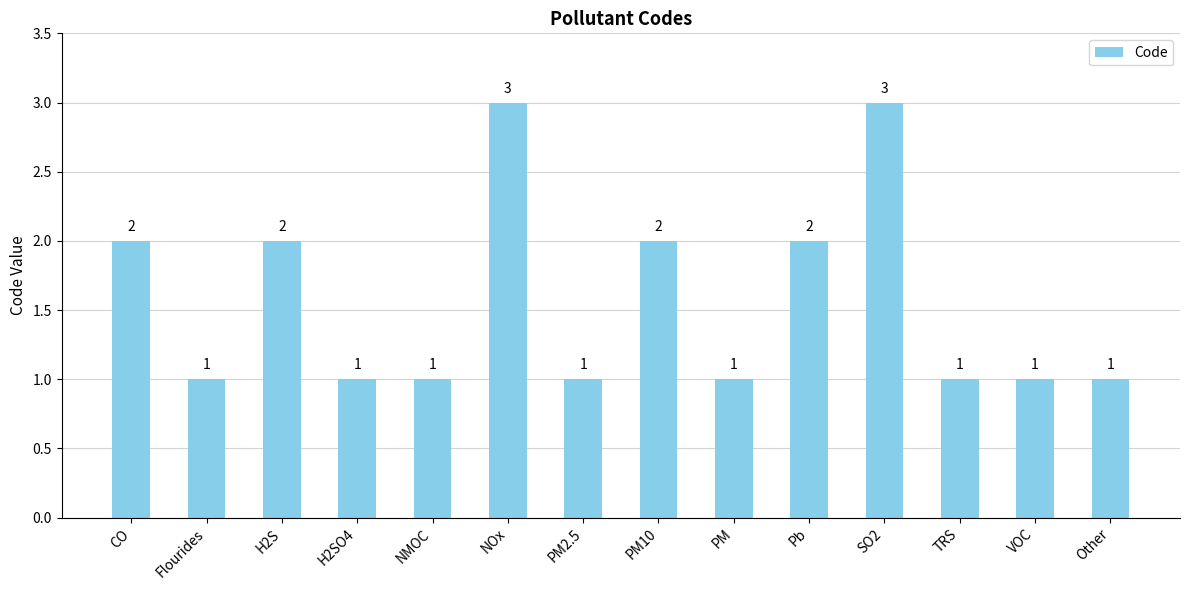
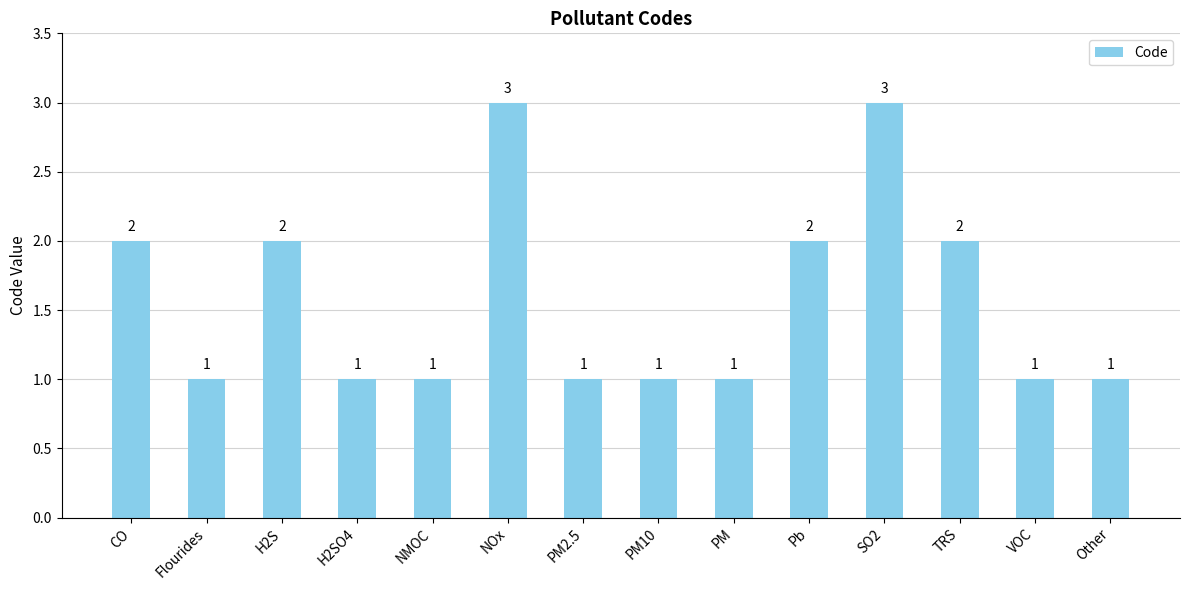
PM10: 2 -> 1
TRS: 1 -> 2
